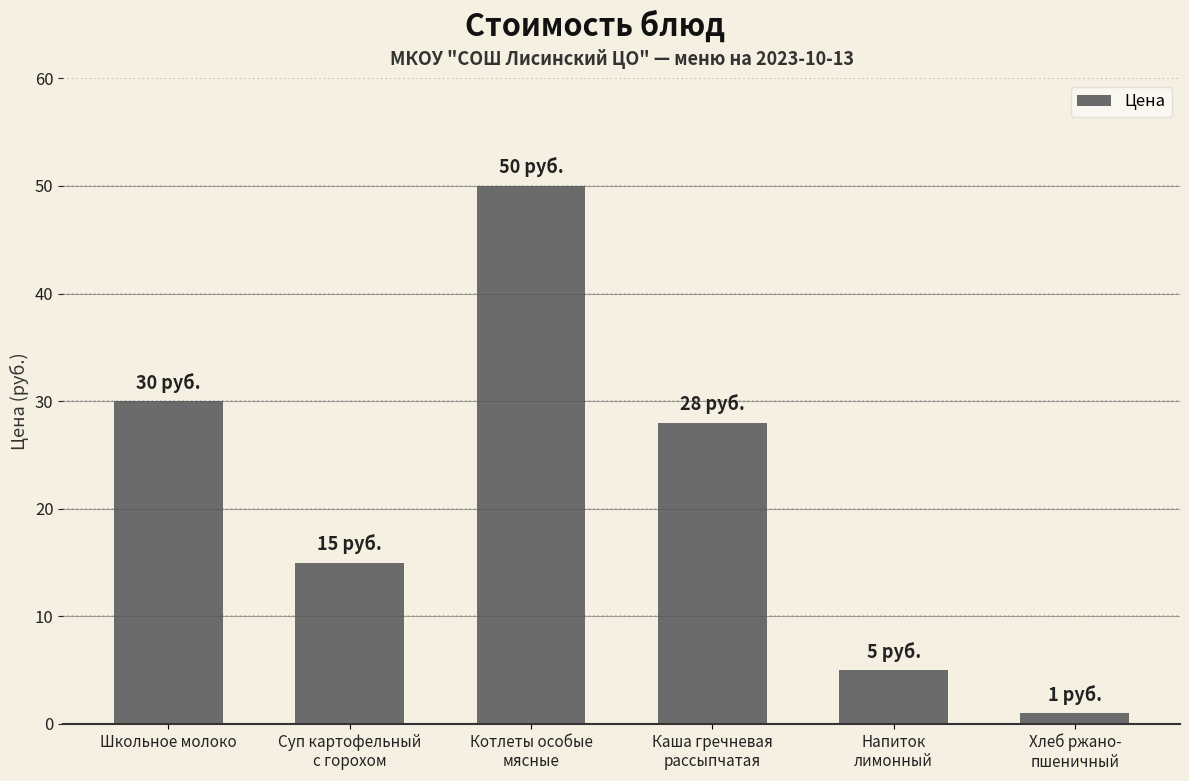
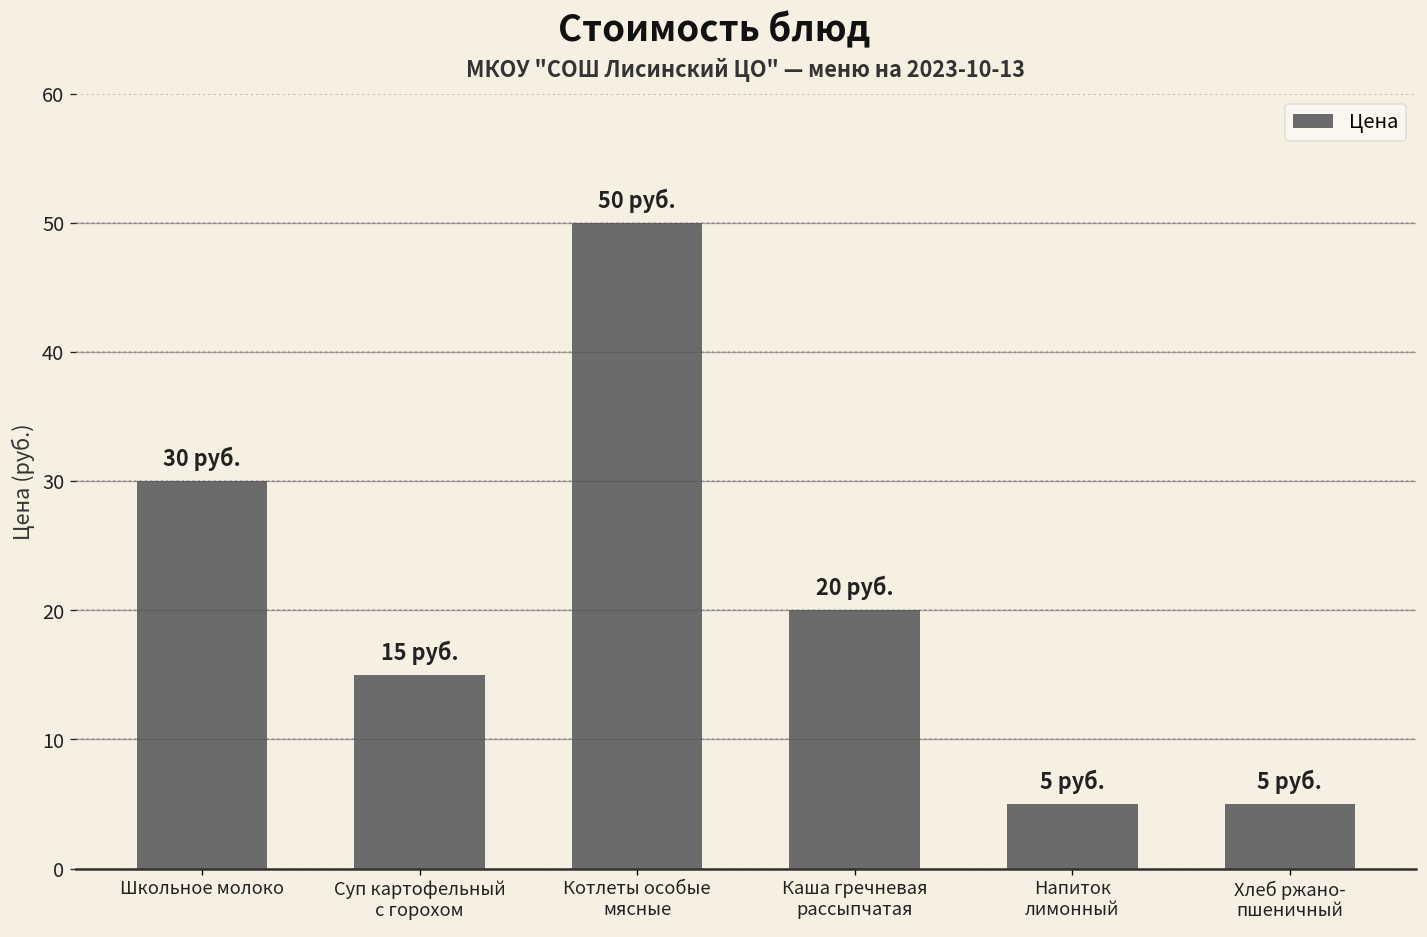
Каша гречневая рассыпчатая: 28 -> 20
Хлеб ржано- пшеничный: 1 -> 5
